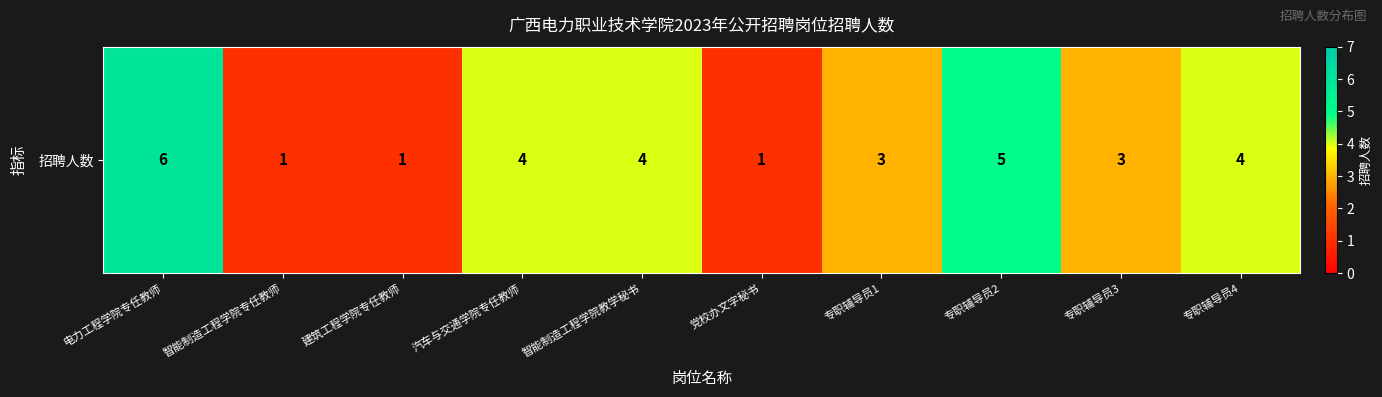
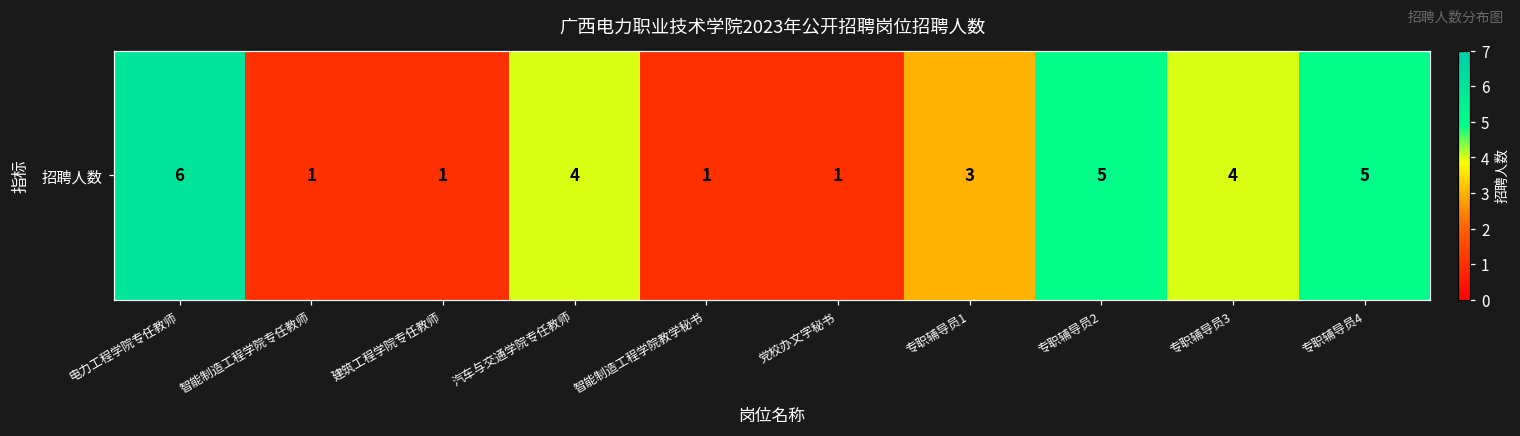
招聘人数, 智能制造工程学院教学秘书: 4 -> 1
招聘人数, 专职辅导员3: 3 -> 4
招聘人数, 专职辅导员4: 4 -> 5
